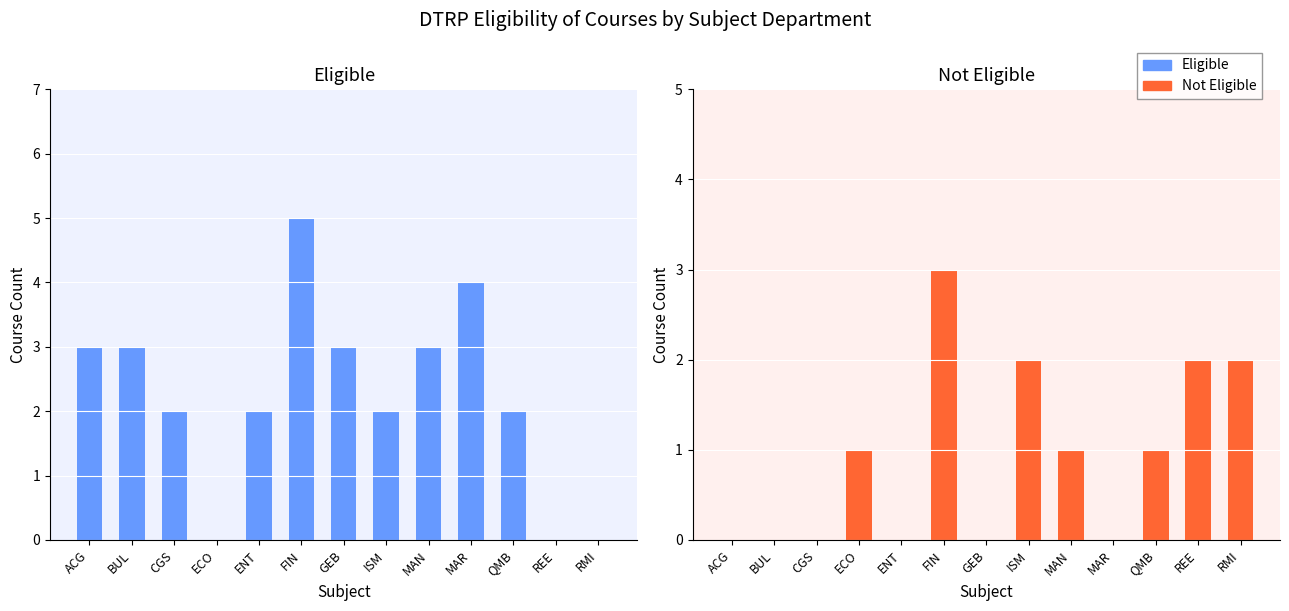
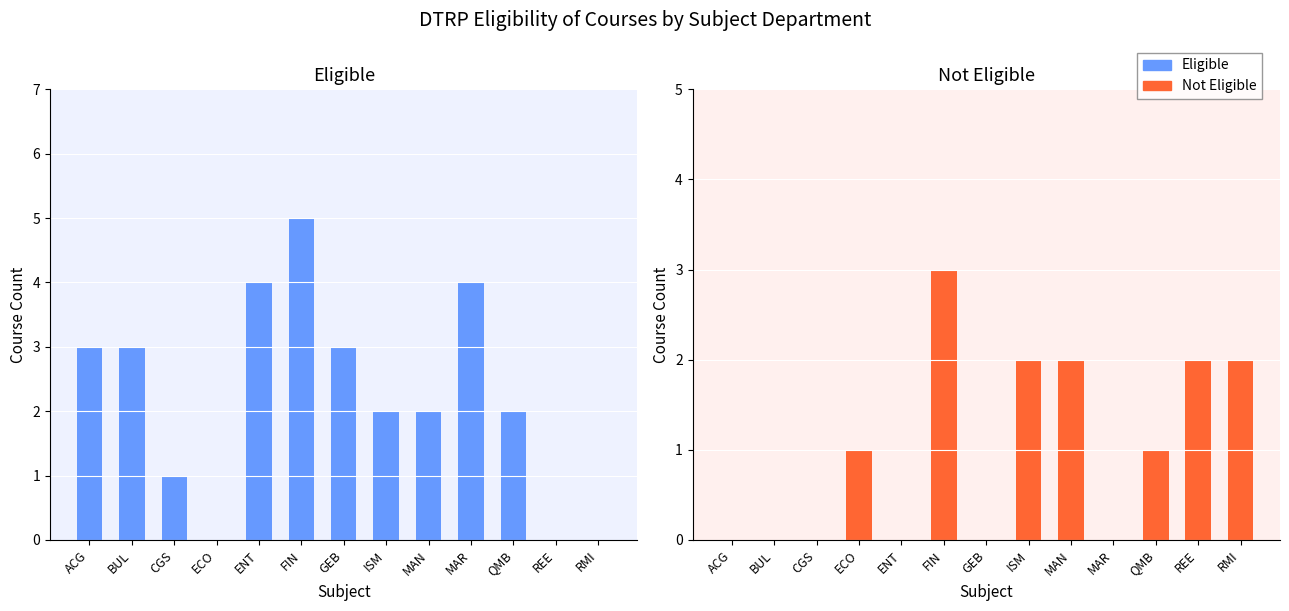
Eligible, CGS: 2 -> 1
Eligible, ENT: 2 -> 4
Eligible, MAN: 3 -> 2
Not Eligible, MAN: 1 -> 2
